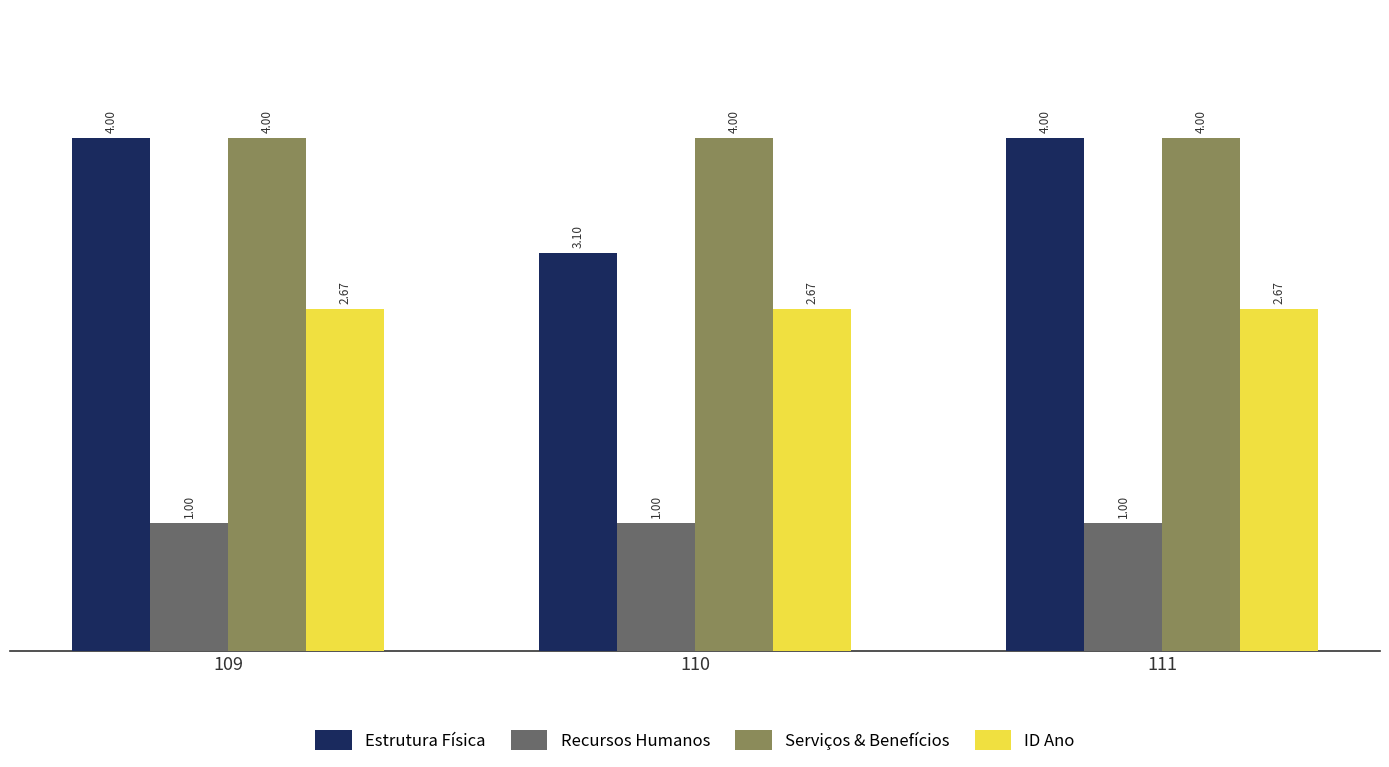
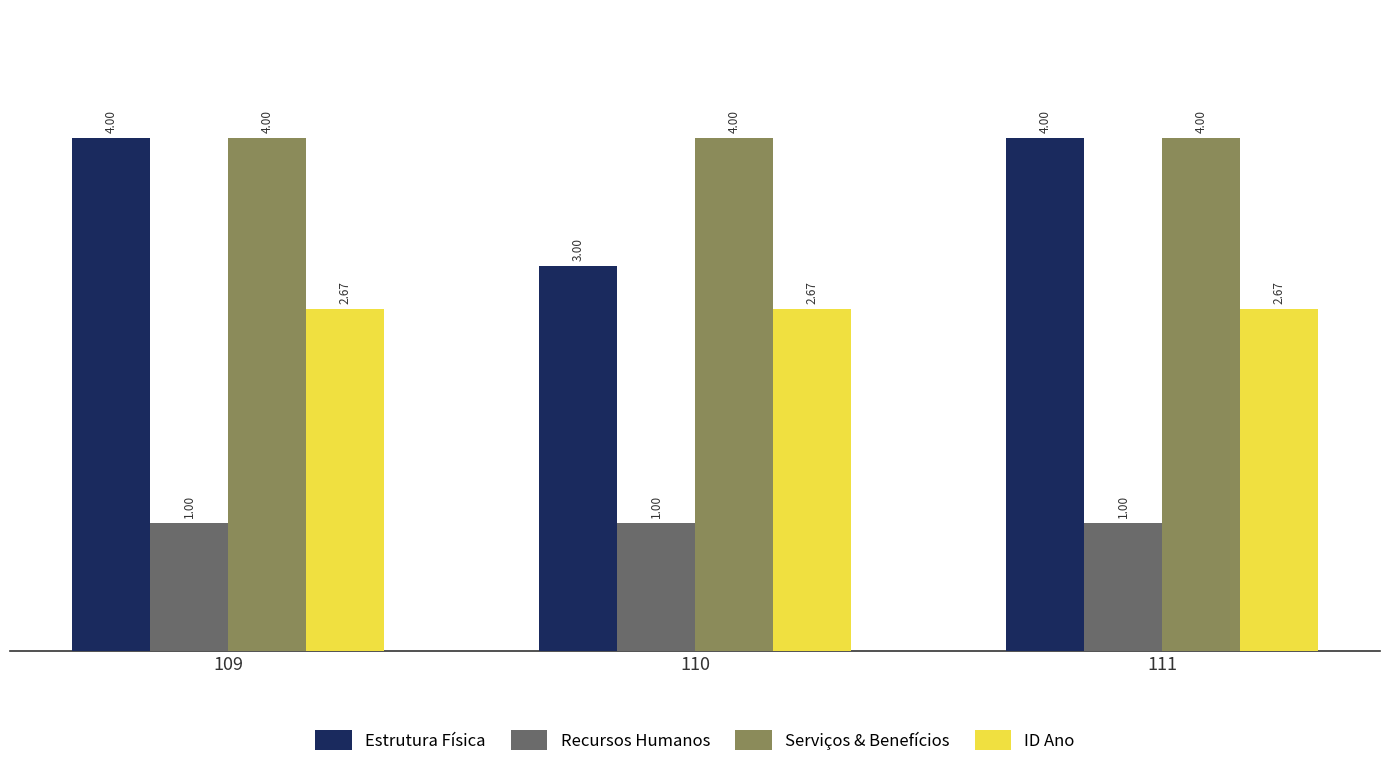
Estrutura Física, 110: 3.10 -> 3.00
